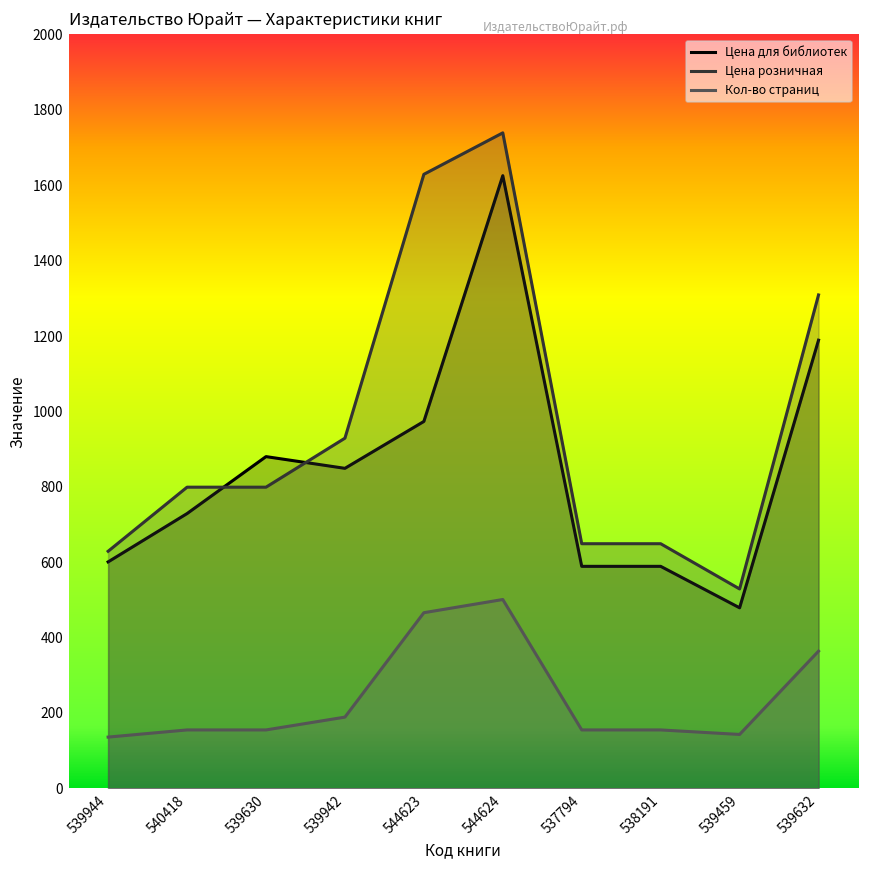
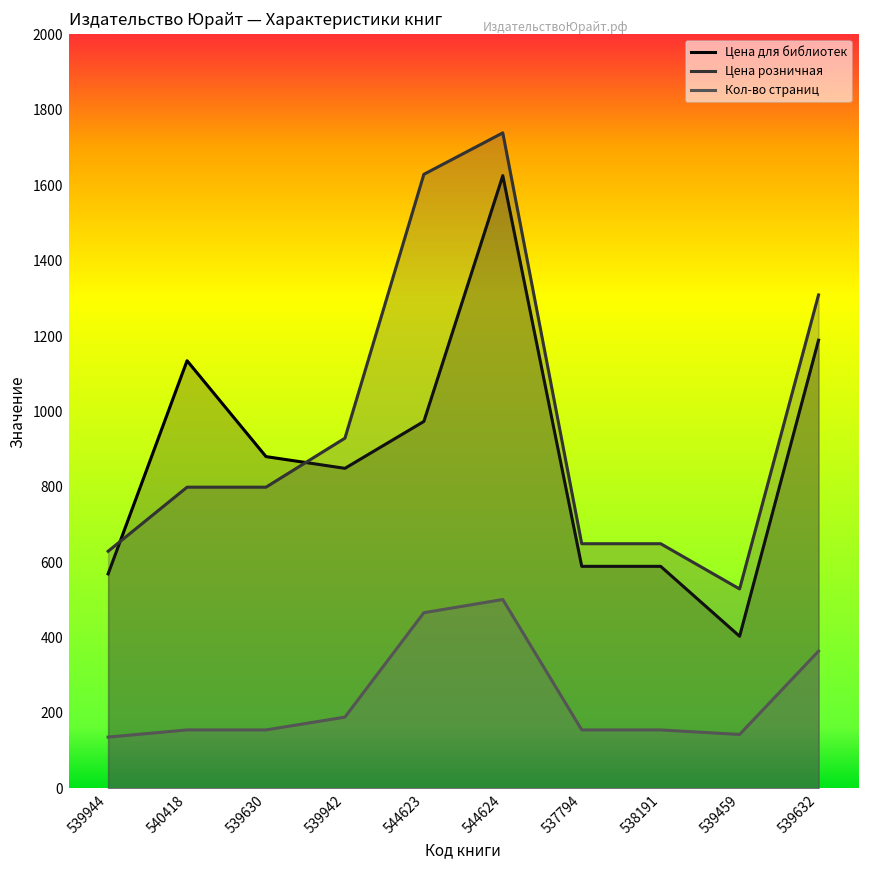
Цена для библиотек, 539944: 600 -> 570
Цена для библиотек, 540418: 730 -> 1130
Цена для библиотек, 539459: 480 -> 400
